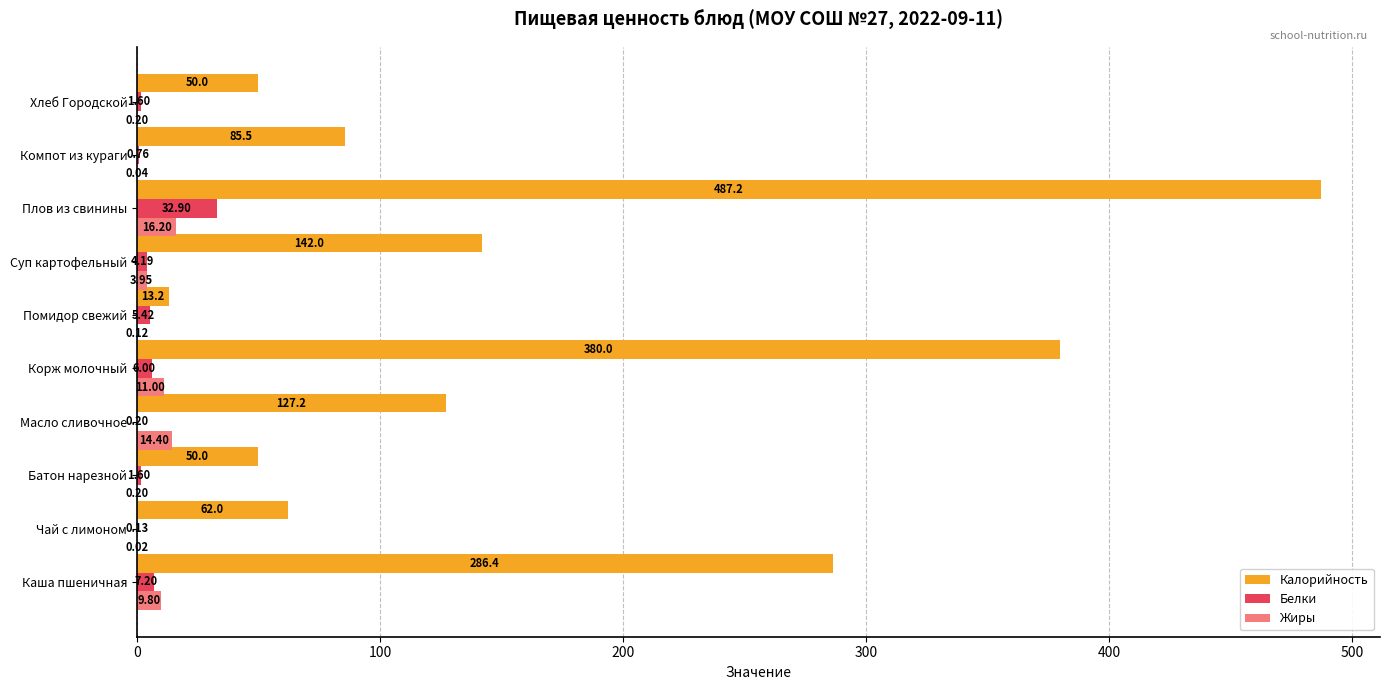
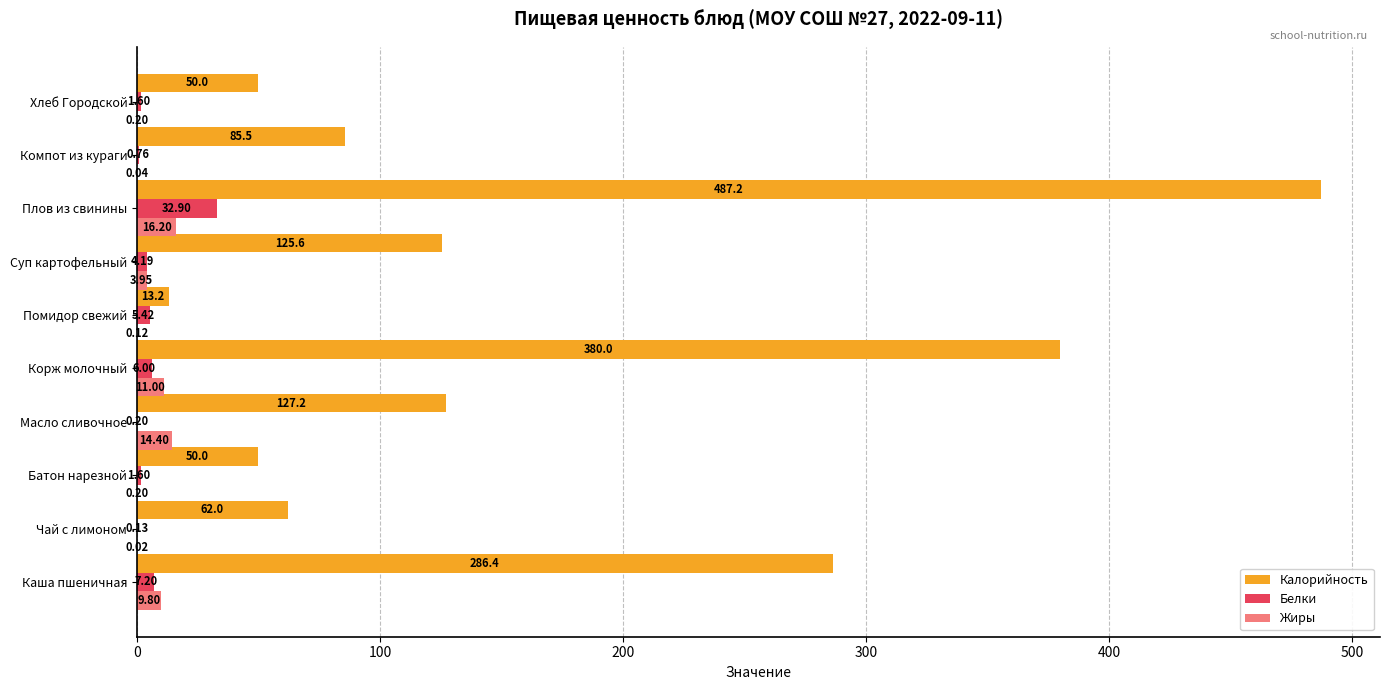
Калорийность, Суп картофельный: 142.0 -> 125.6
